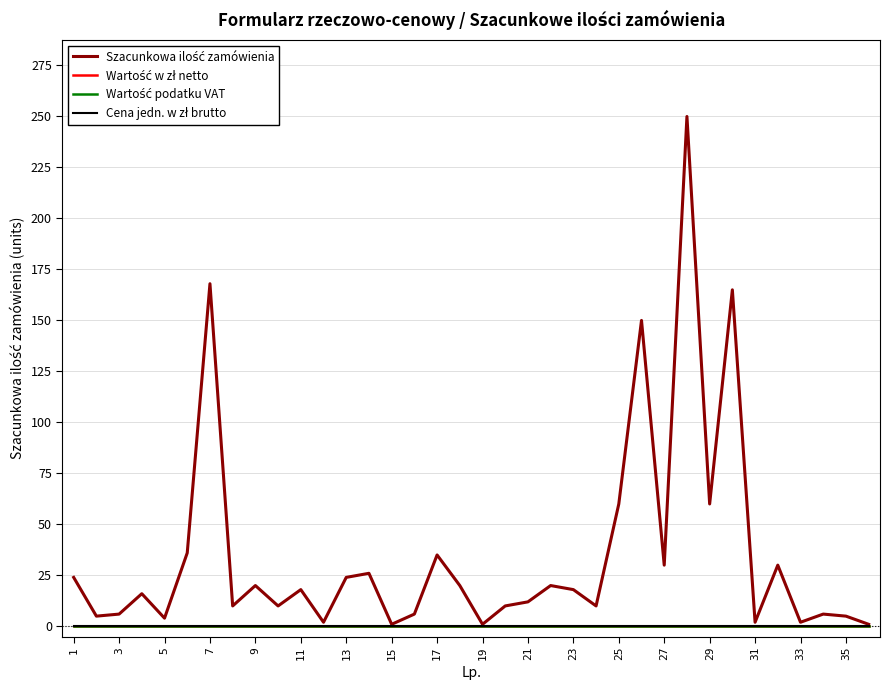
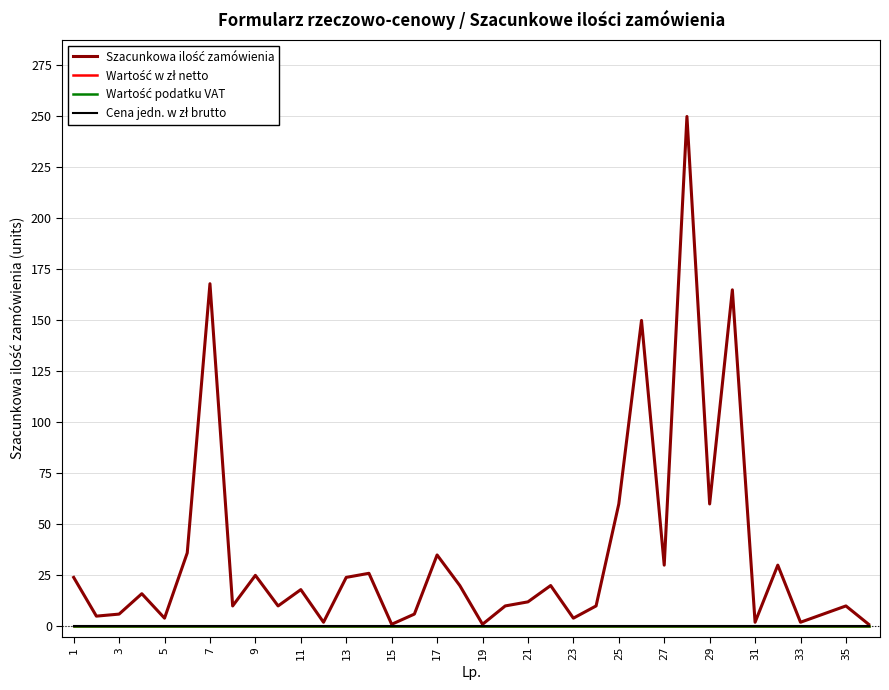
Szacunkowa ilość zamówienia, 9: 20 -> 25
Szacunkowa ilość zamówienia, 23: 18 -> 4
Szacunkowa ilość zamówienia, 35: 5 -> 10
